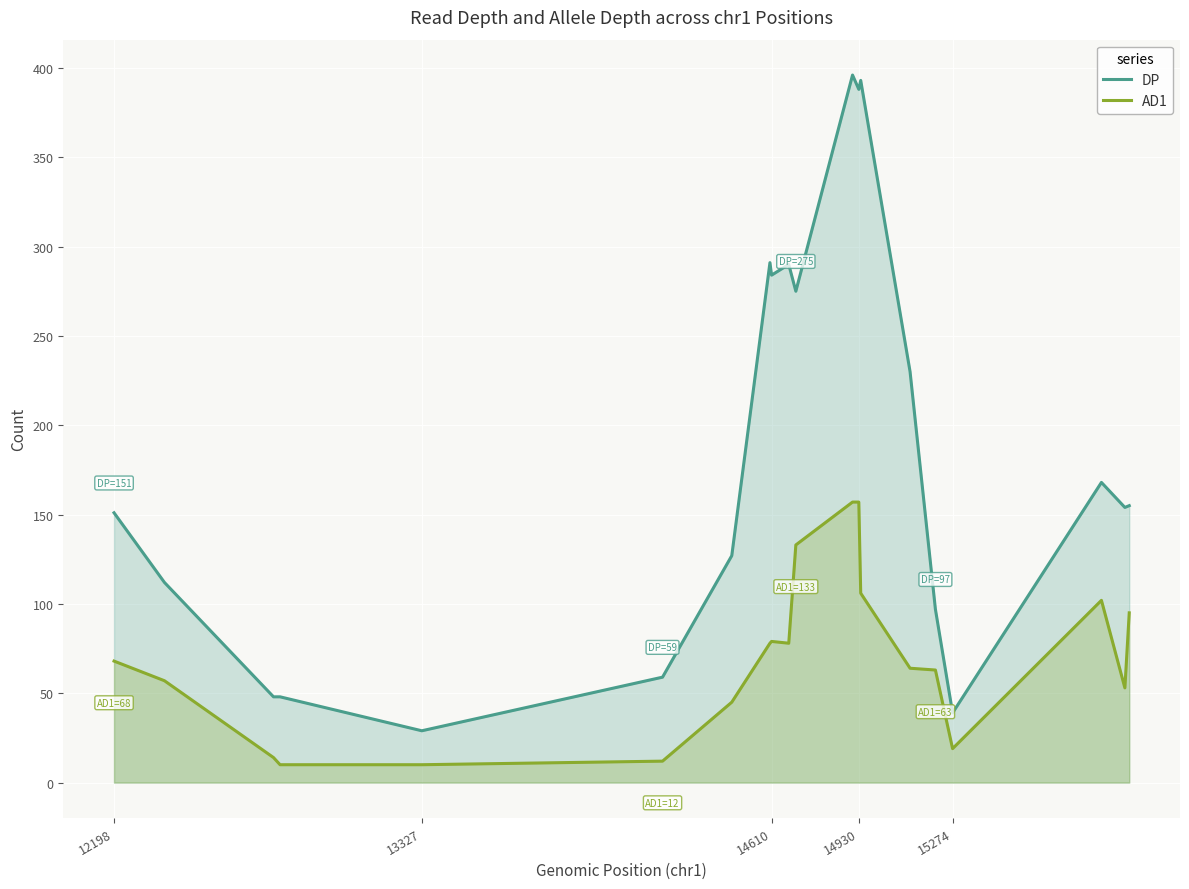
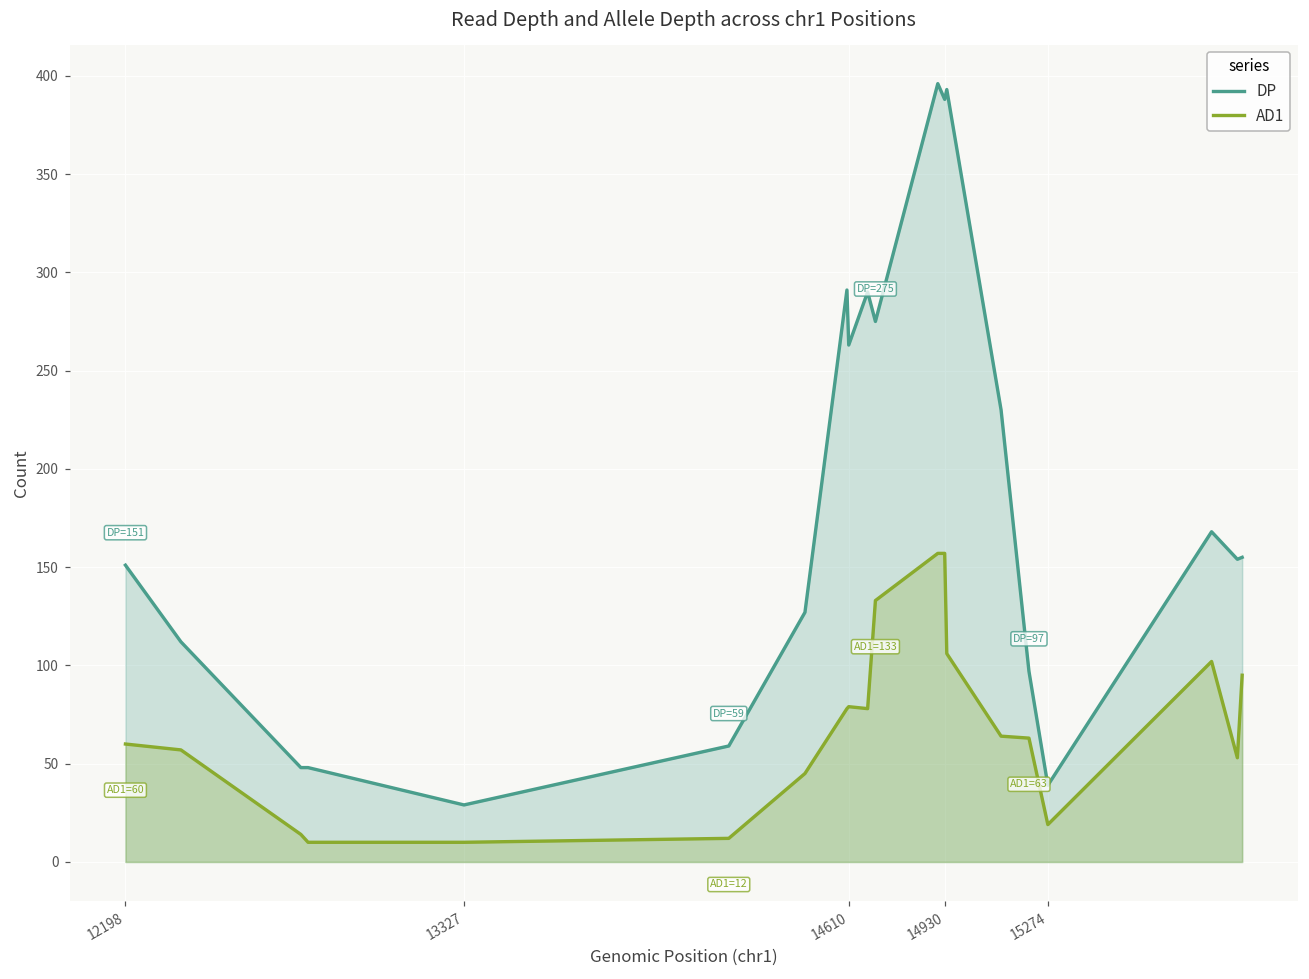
AD1, 12198: 68 -> 60
DP, 14610: 284 -> 263
